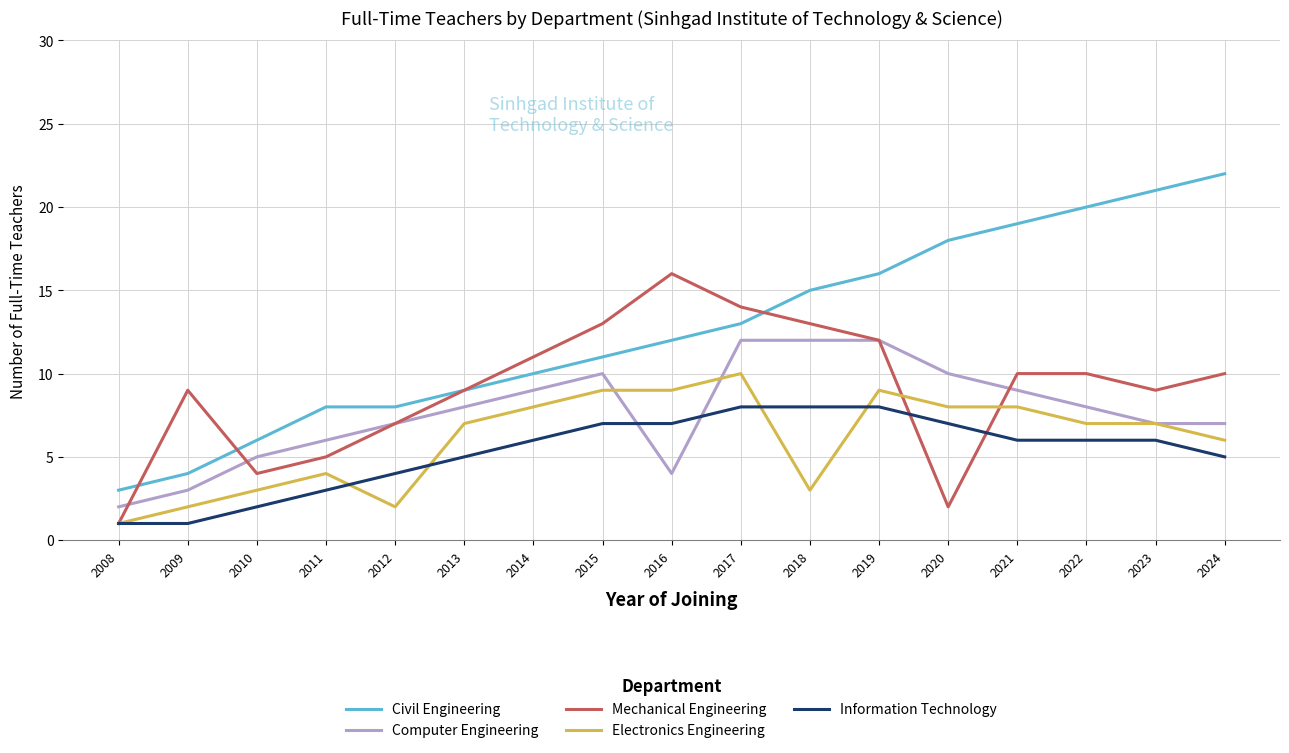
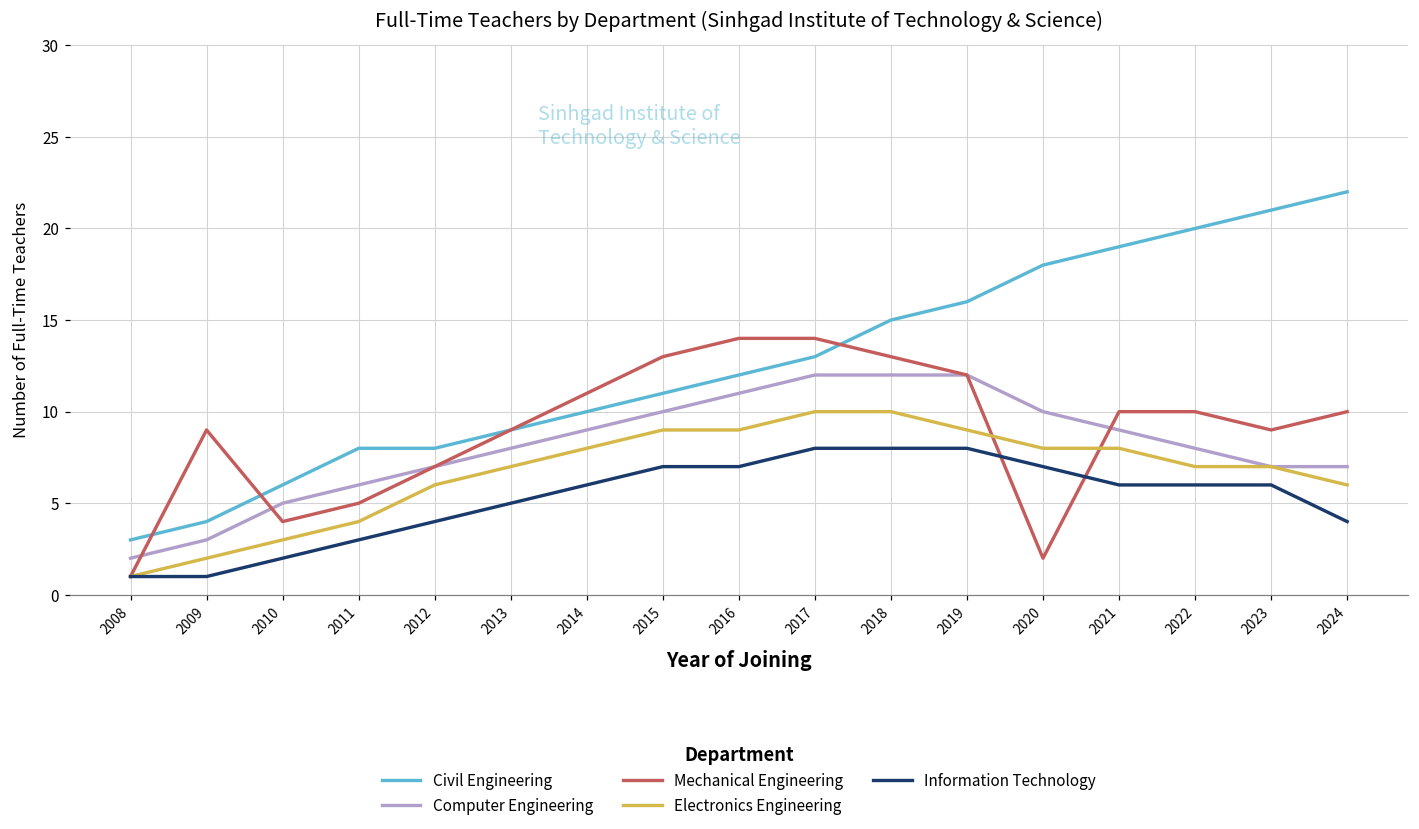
Electronics Engineering, 2012: 2 -> 6
Computer Engineering, 2016: 4 -> 11
Mechanical Engineering, 2016: 16 -> 14
Electronics Engineering, 2018: 3 -> 10
Information Technology, 2024: 5 -> 4
